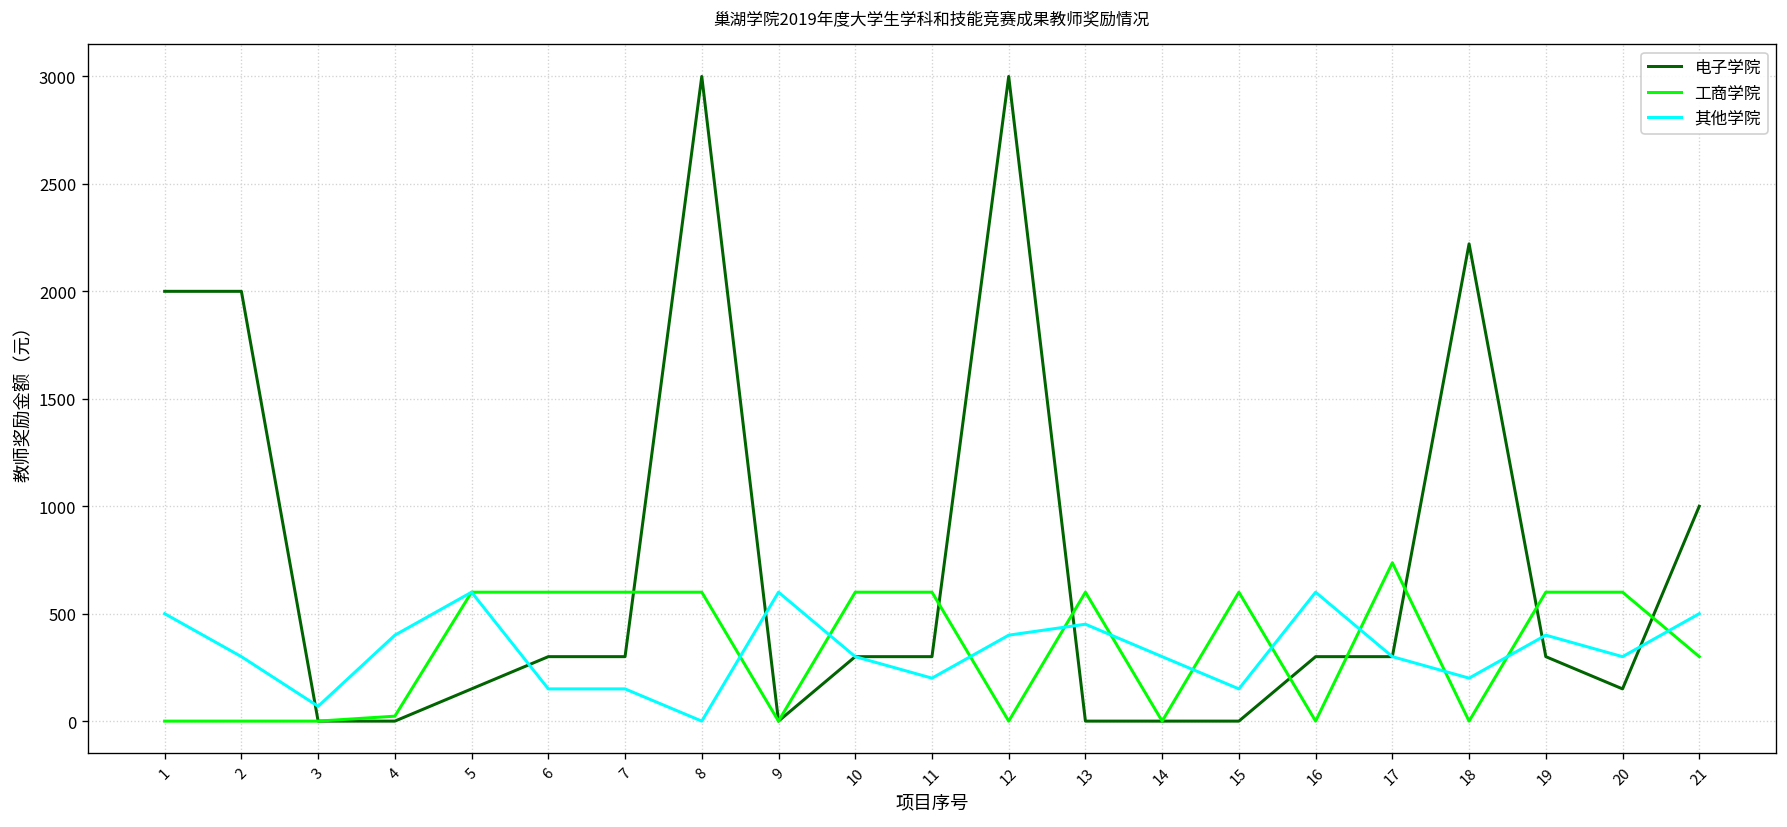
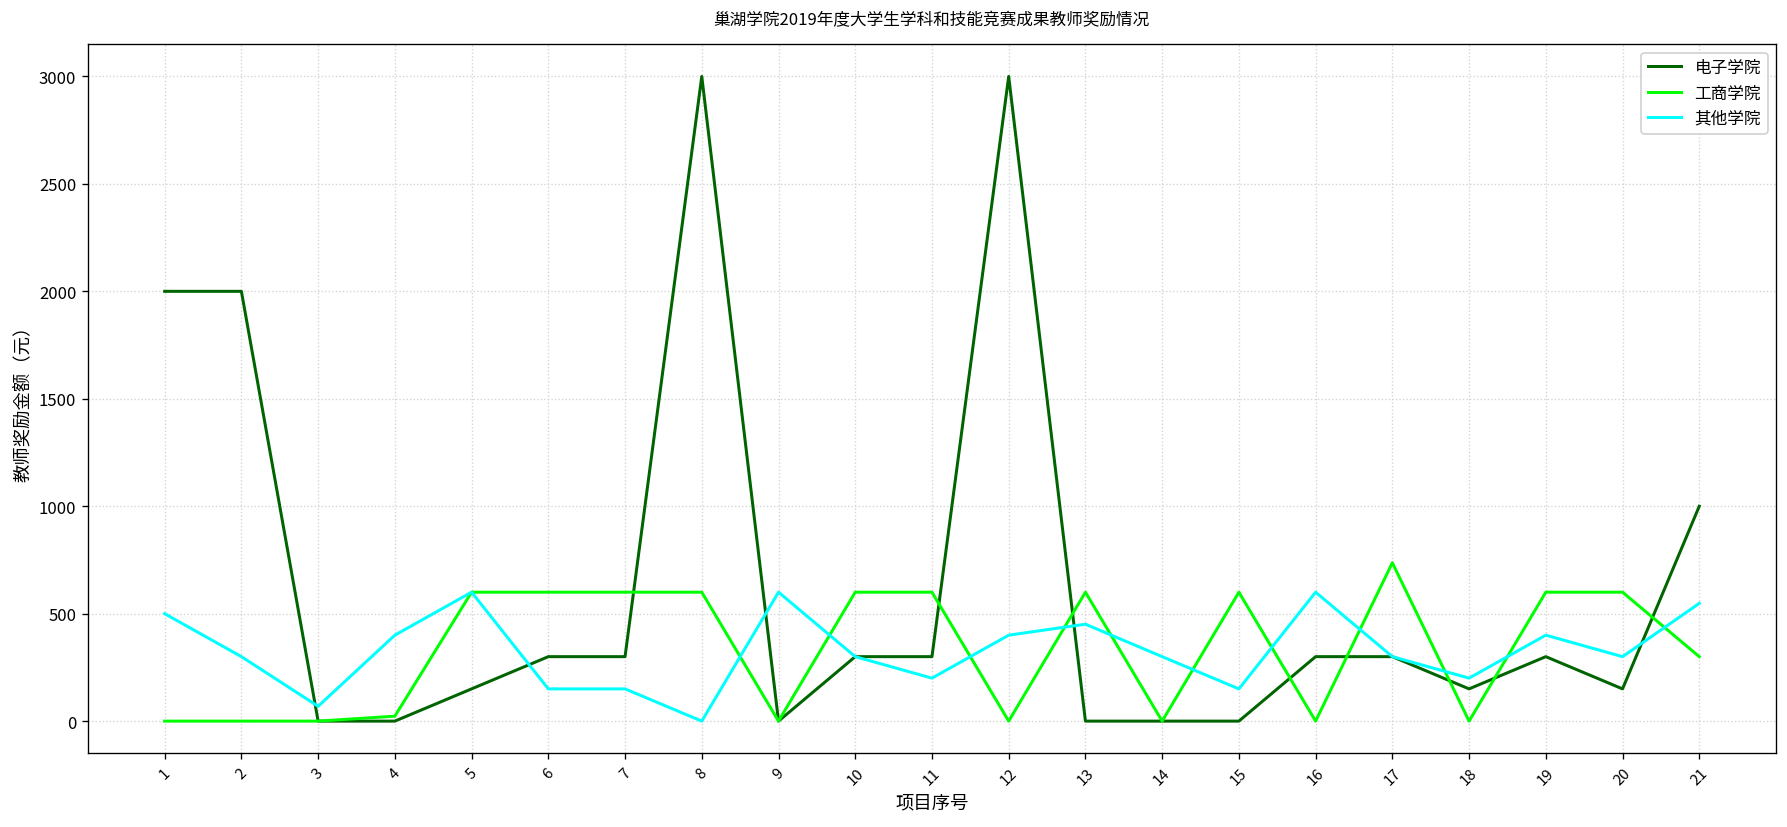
电子学院, 18: 2220 -> 150
其他学院, 21: 500 -> 550
